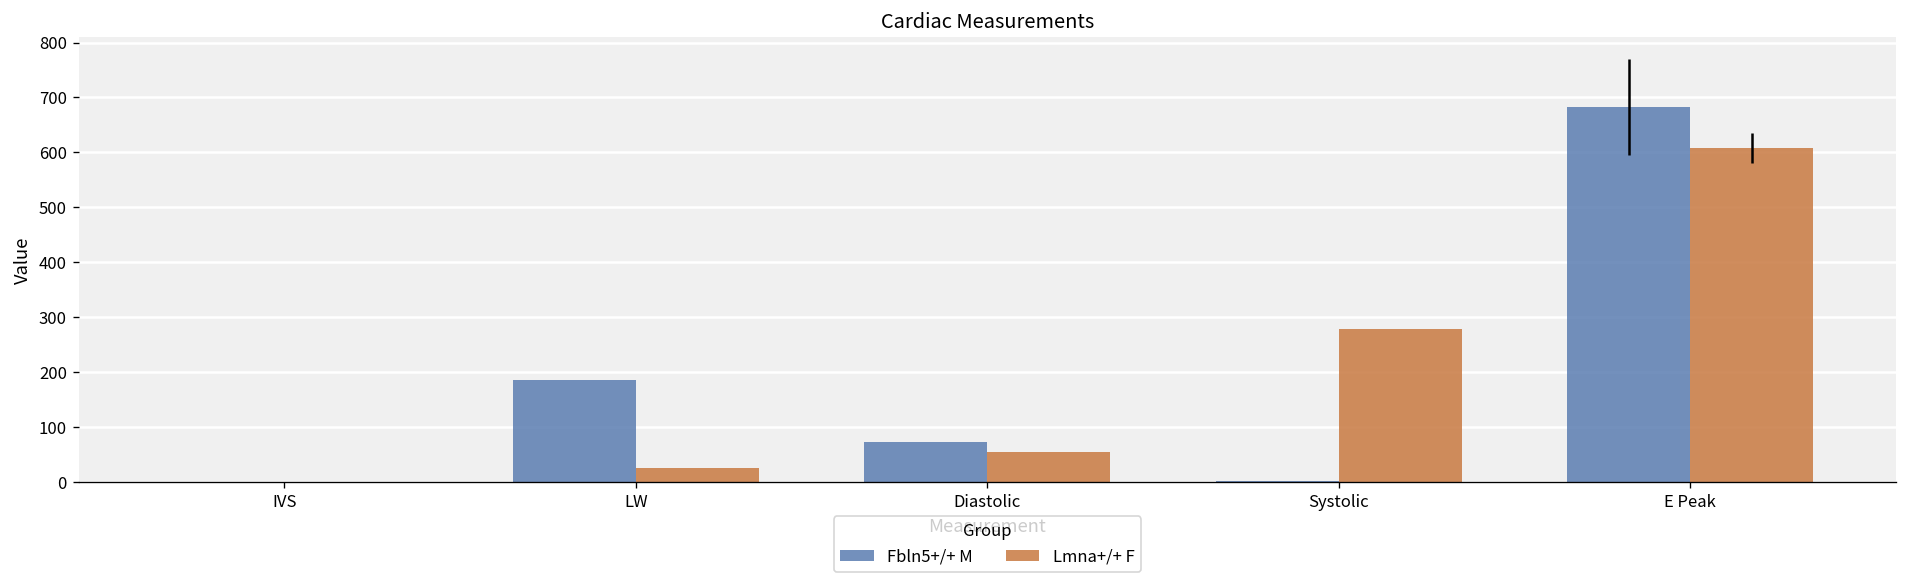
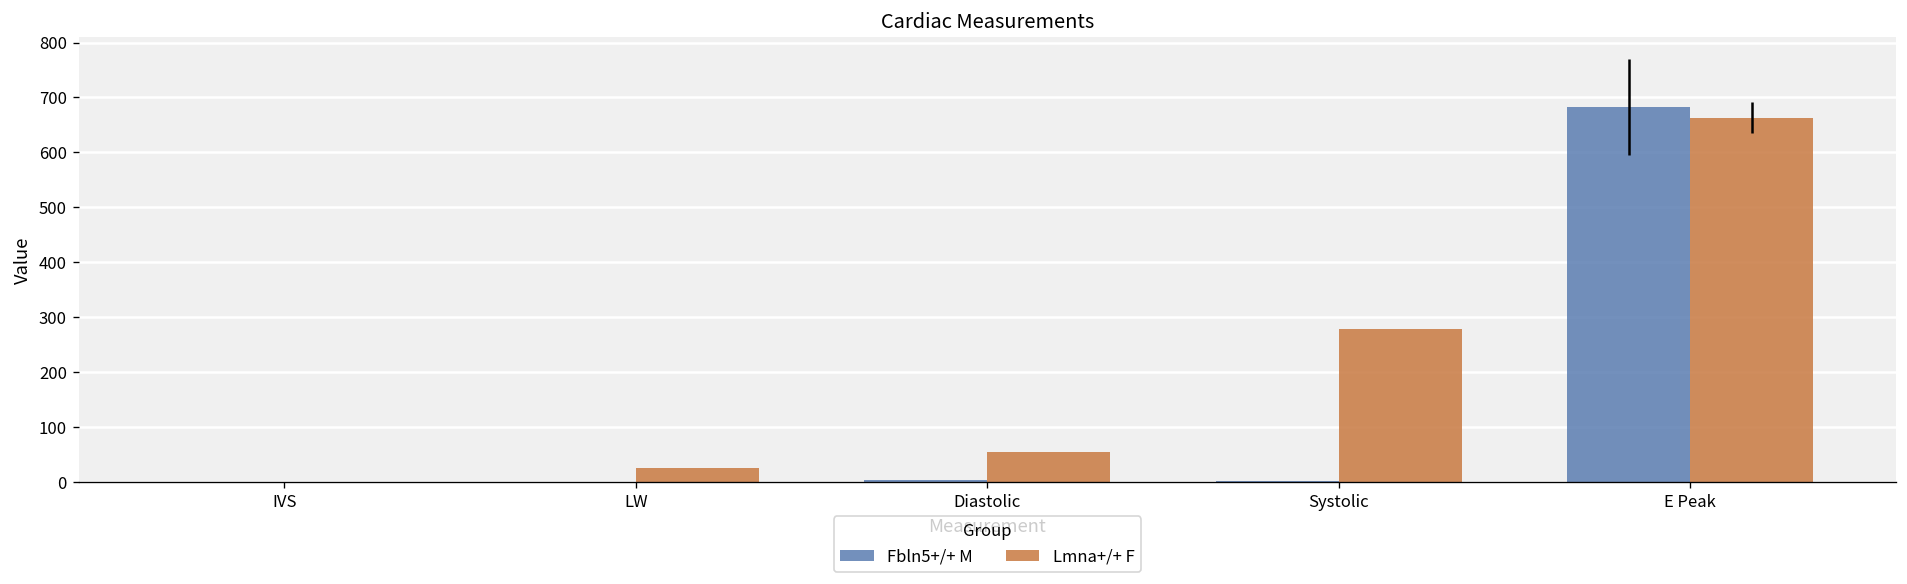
Fbln5+/+ M, LW: 190 -> 0
Fbln5+/+ M, Diastolic: 70 -> 0
Lmna+/+ F, E Peak: 610 -> 660
